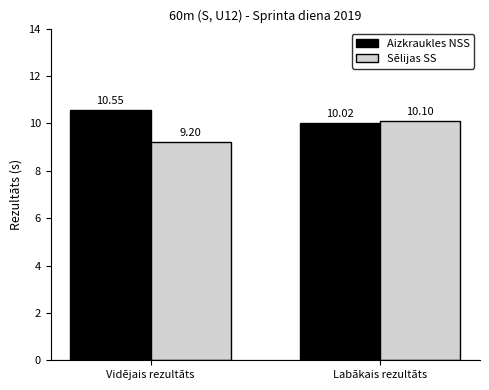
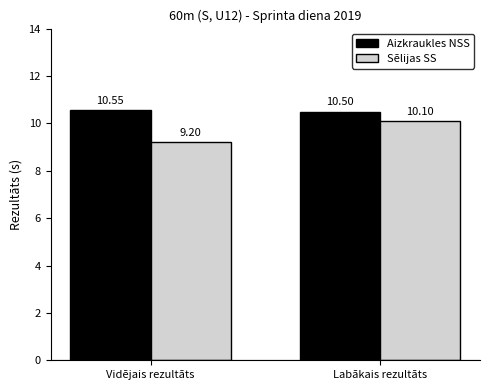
Aizkraukles NSS, Labākais rezultāts: 10.02 -> 10.50
